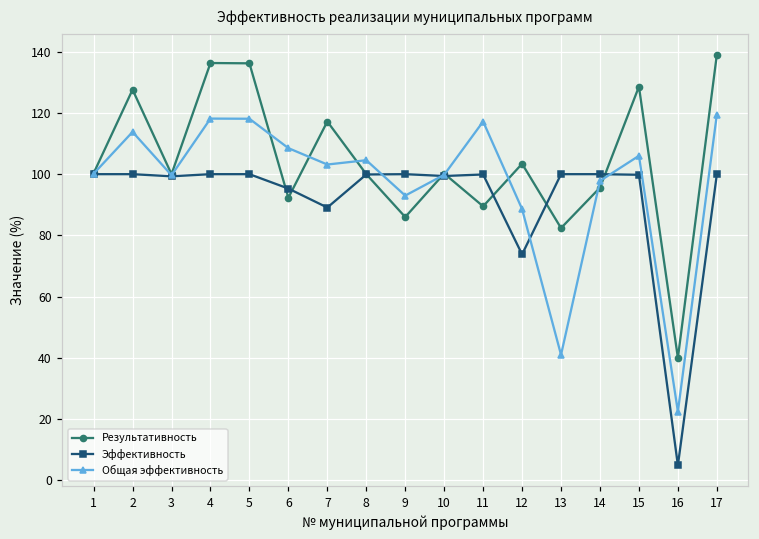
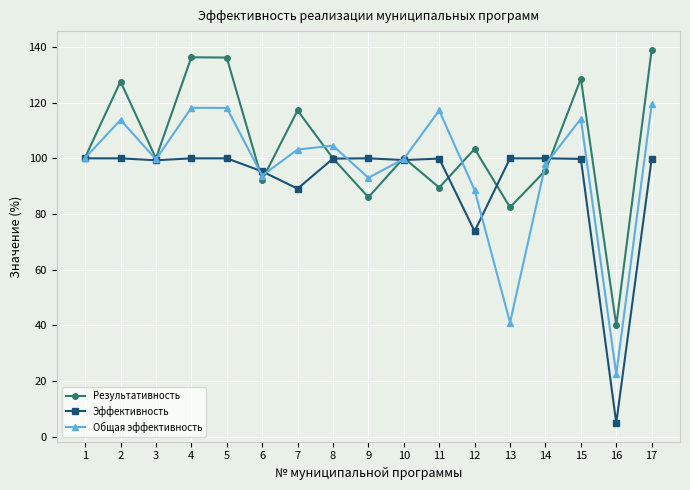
Общая эффективность, 6: 109 -> 94
Общая эффективность, 15: 106 -> 114
